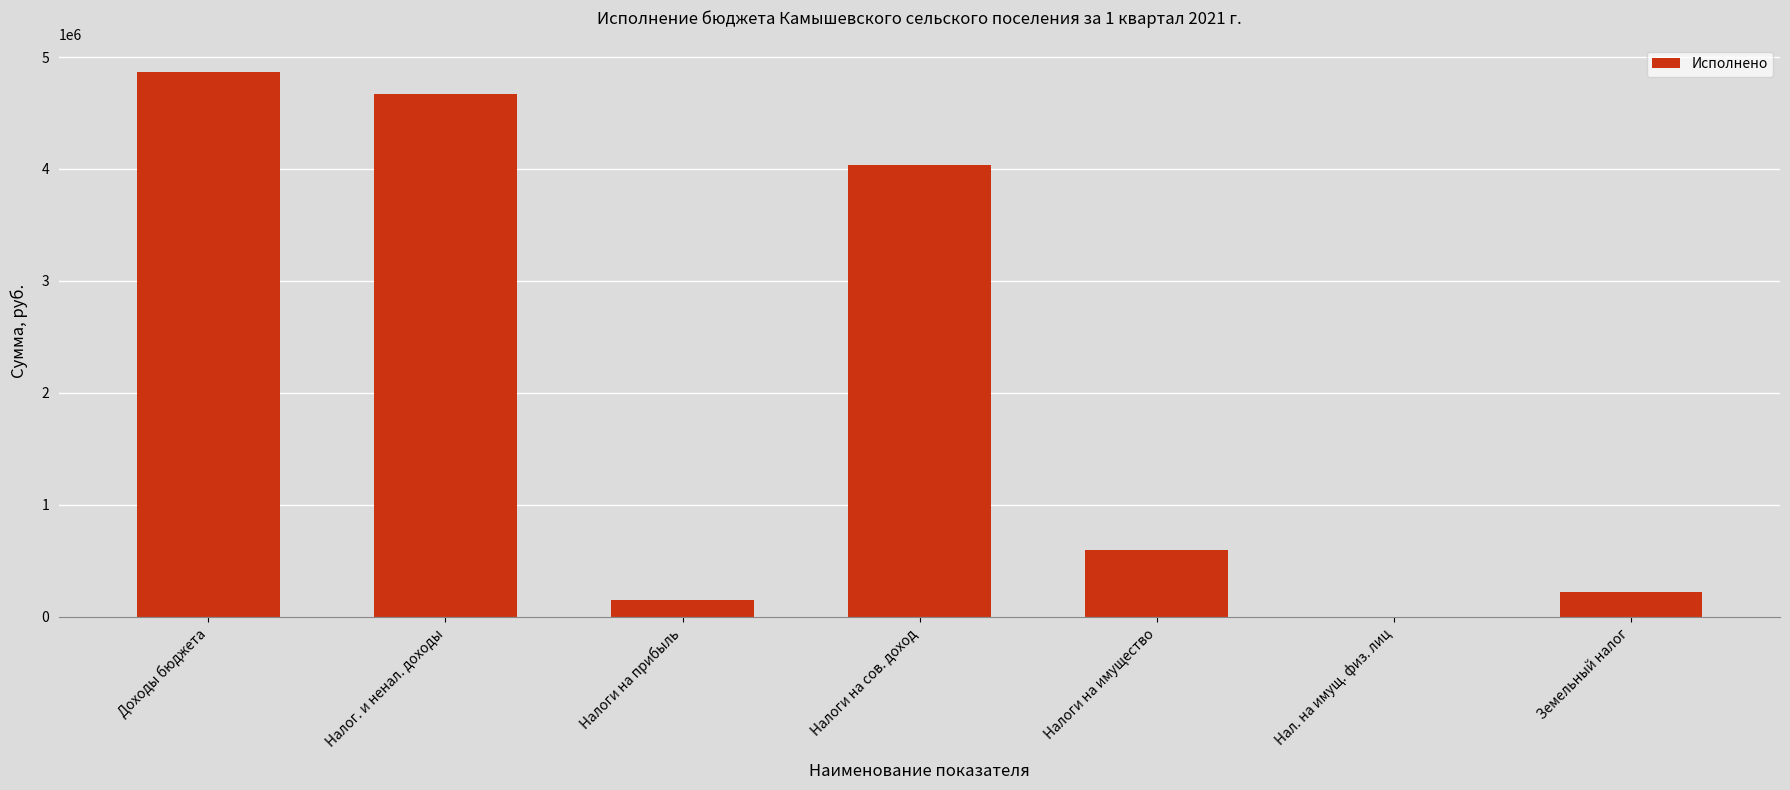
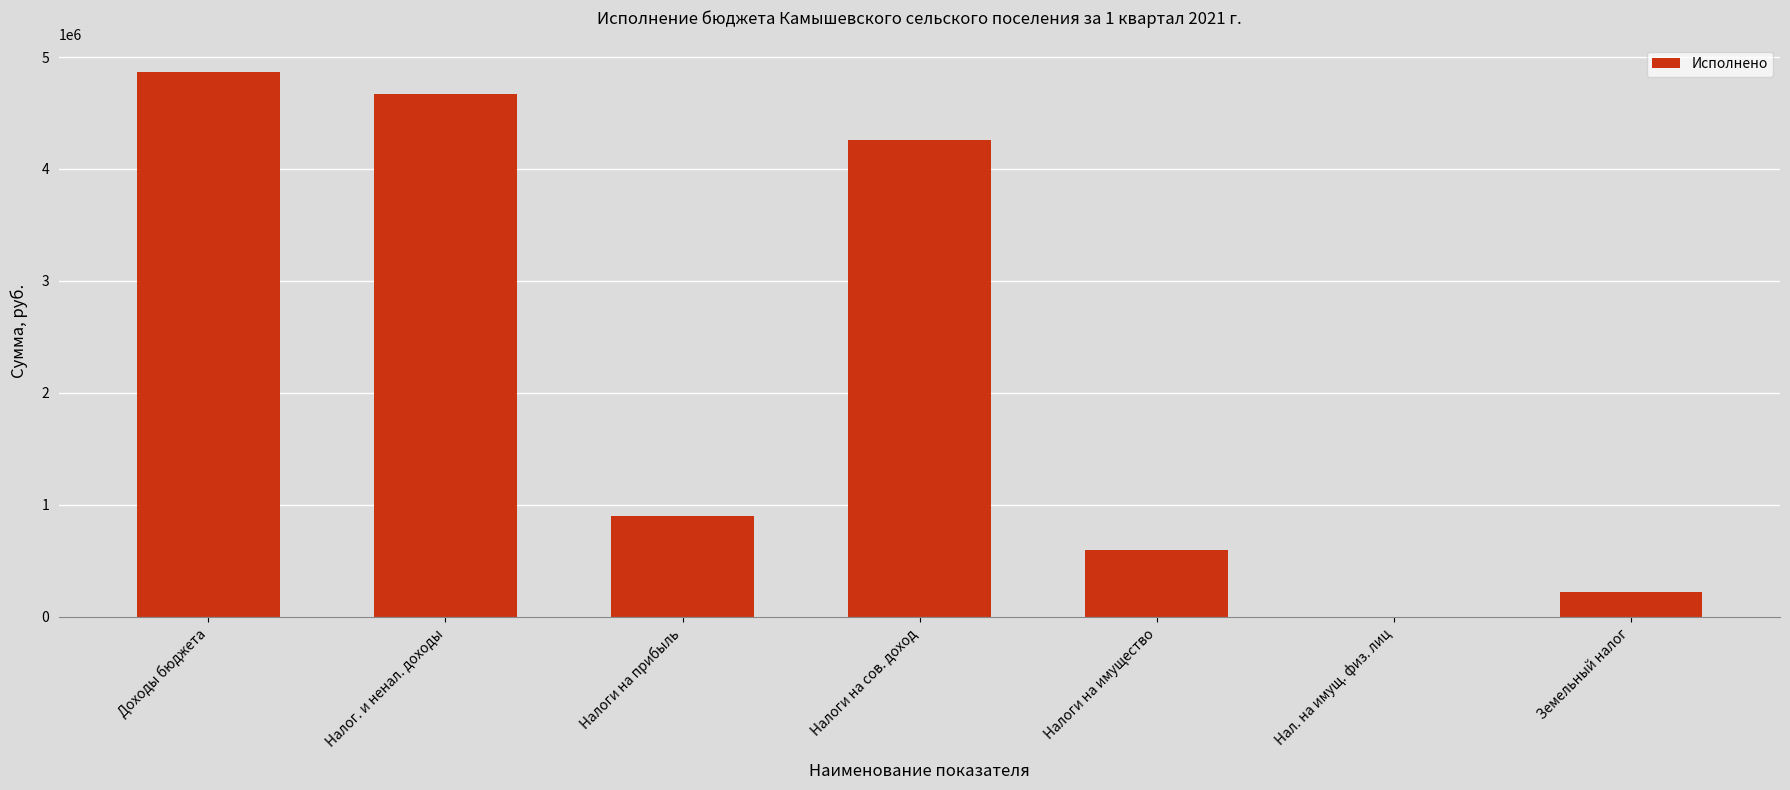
Налоги на прибыль: 150000 -> 900000
Налоги на сов. доход: 4030000 -> 4260000
